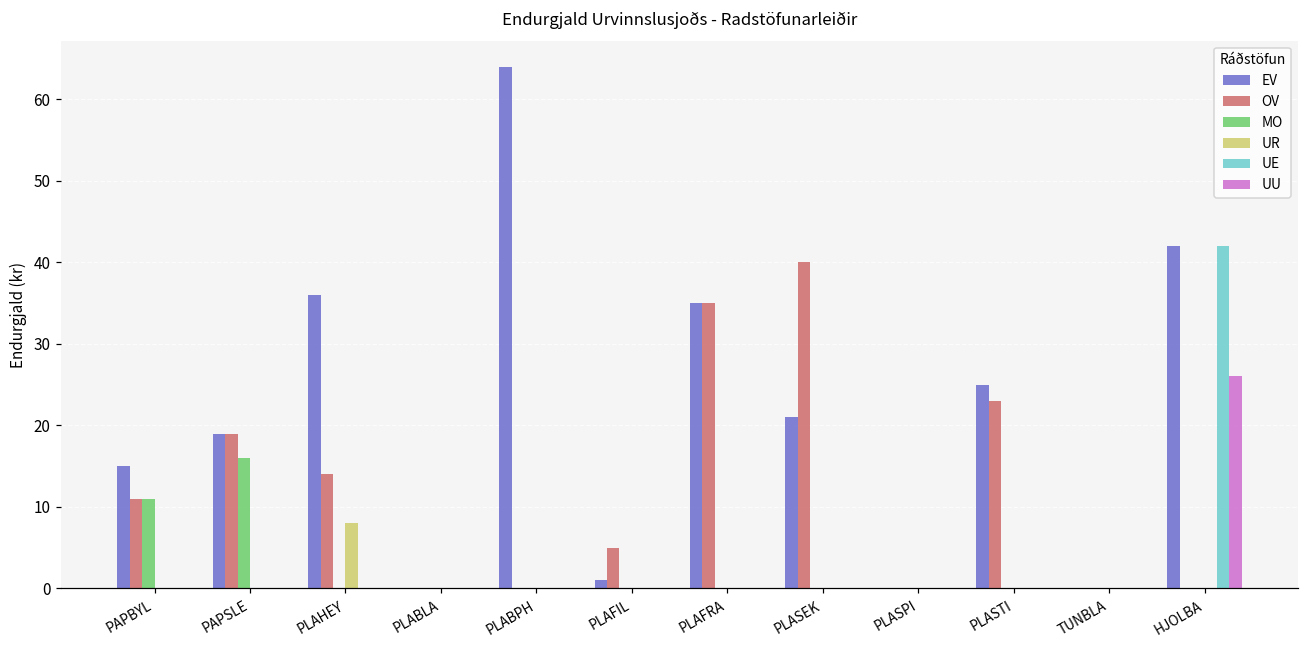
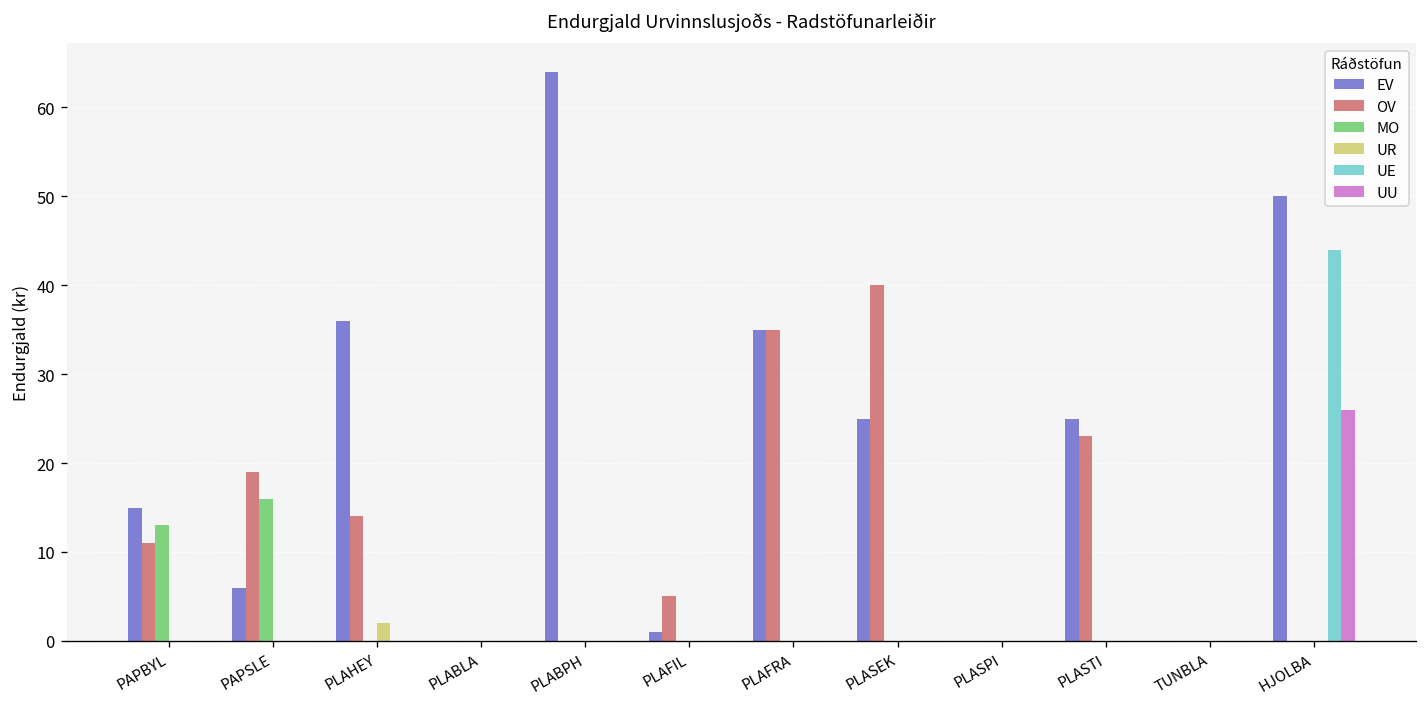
MO, PAPBYL: 11 -> 13
EV, PAPSLE: 19 -> 6
UR, PLAHEY: 8 -> 2
EV, PLASEK: 21 -> 25
EV, HJOLBA: 42 -> 50
UE, HJOLBA: 42 -> 44
